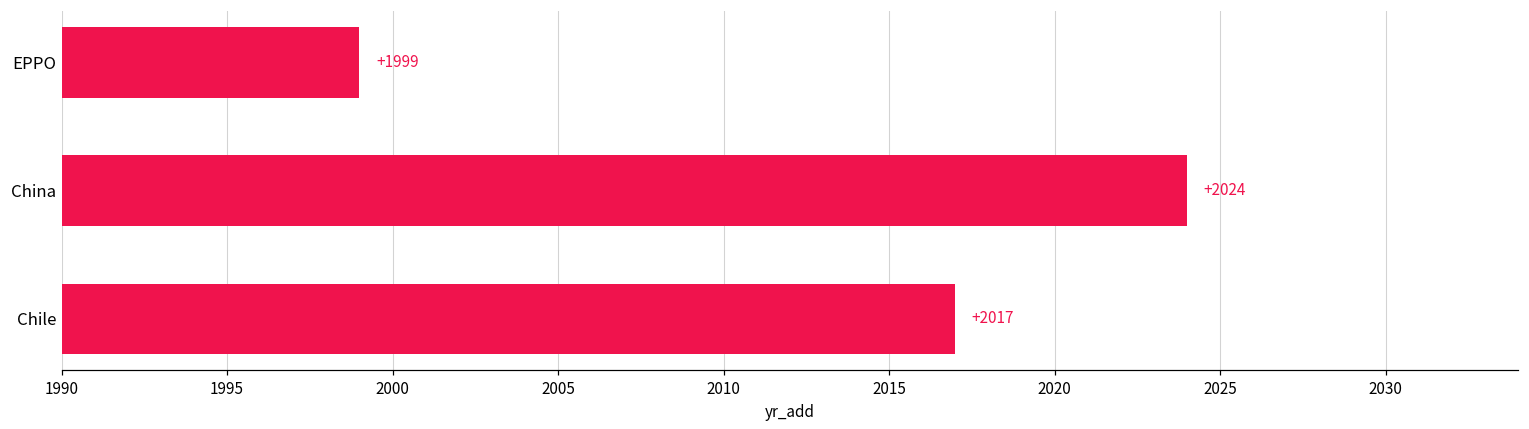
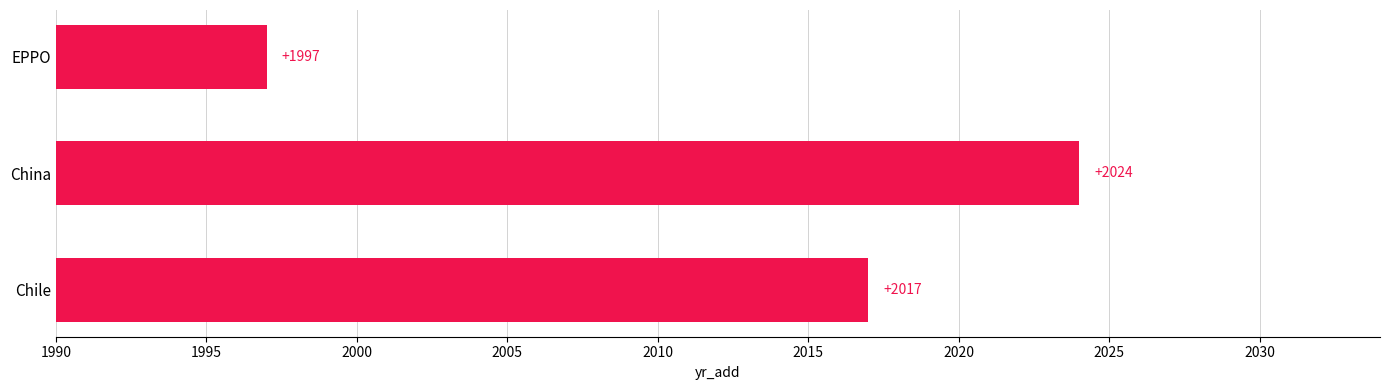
EPPO: +1999 -> +1997
